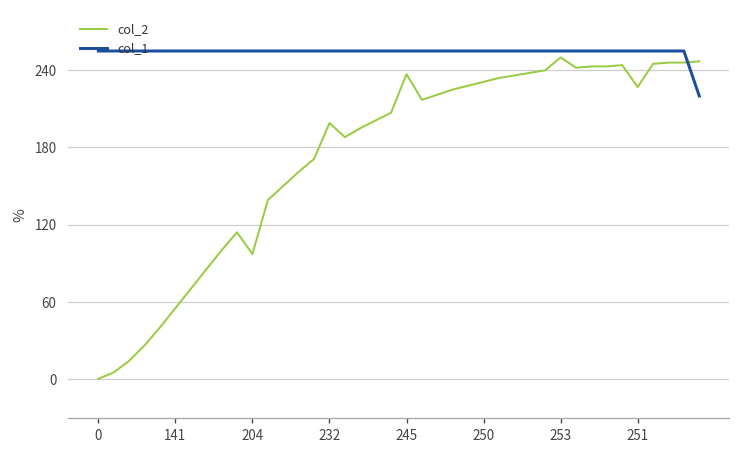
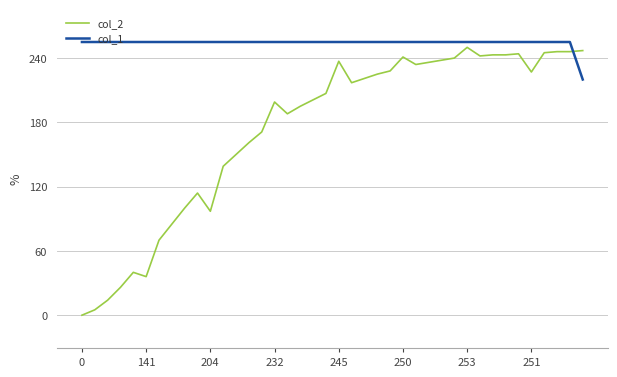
col_2, 141: 55 -> 36
col_2, 250: 231 -> 241
